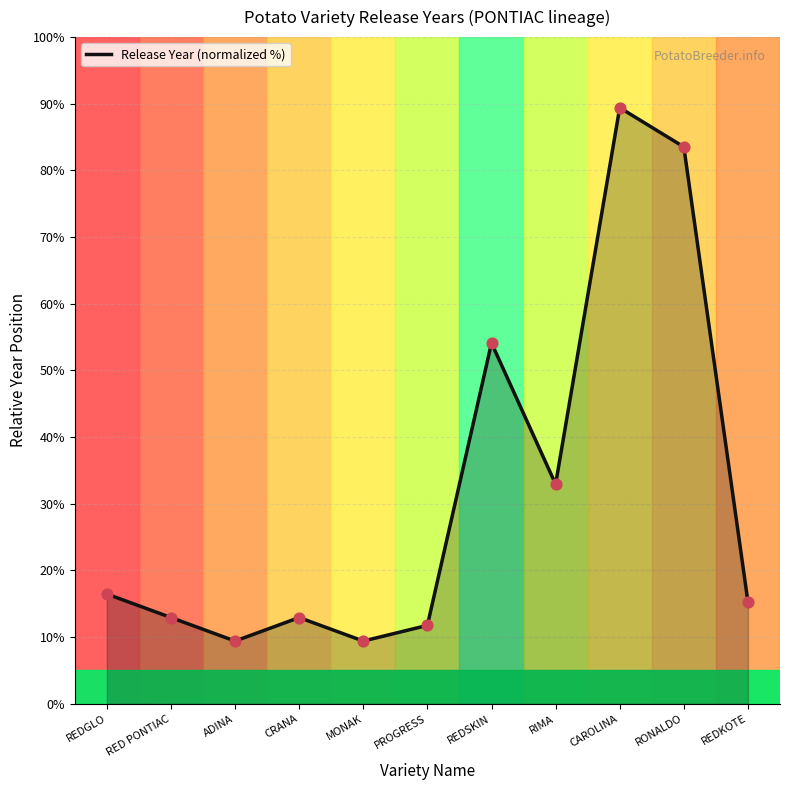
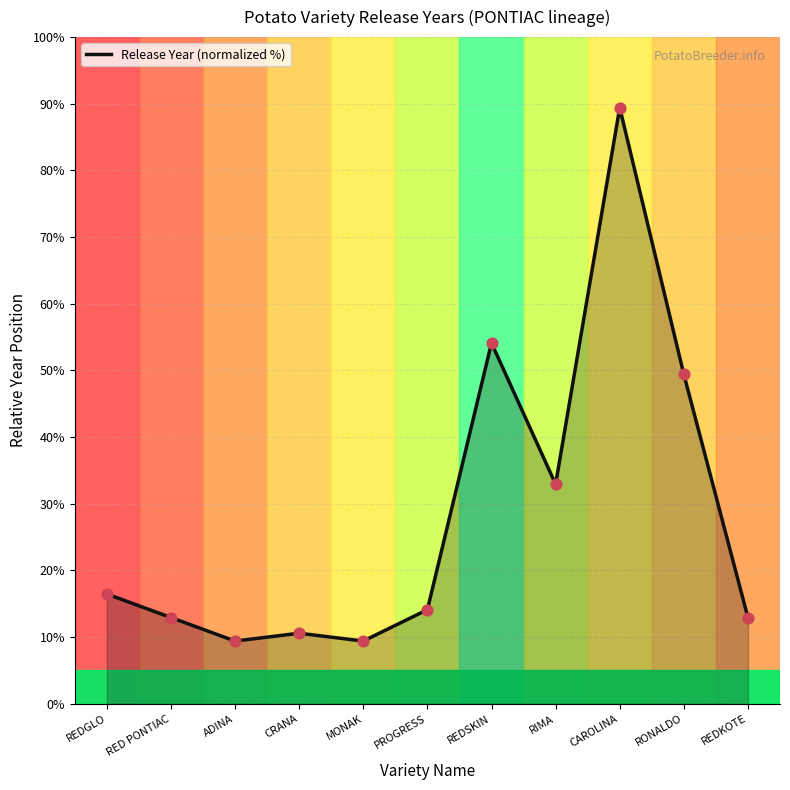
CRANA: 13% -> 11%
PROGRESS: 12% -> 14%
RONALDO: 84% -> 49%
REDKOTE: 15% -> 13%
